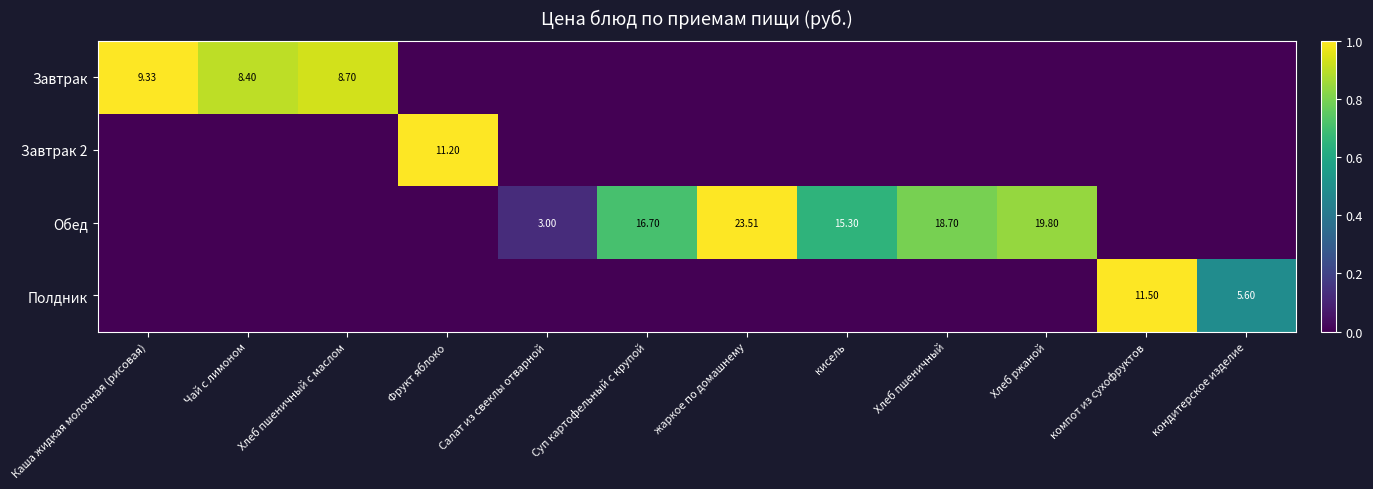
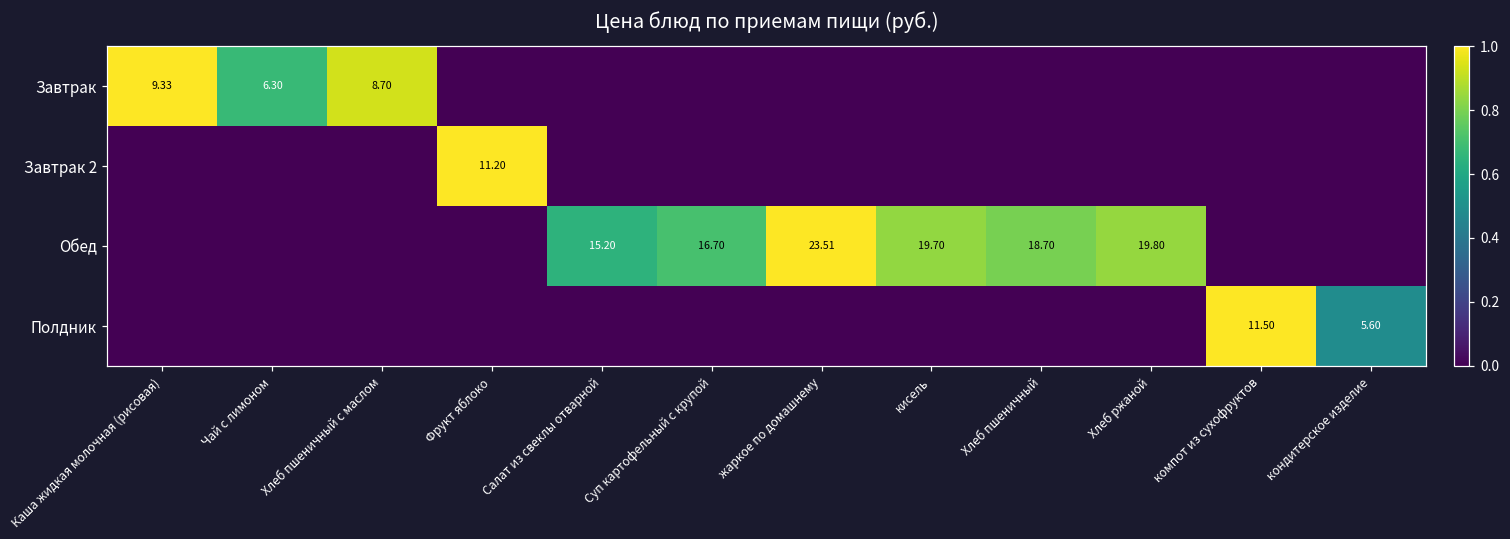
Завтрак, Чай с лимоном: 8.40 -> 6.30
Обед, Салат из свеклы отварной: 3.00 -> 15.20
Обед, кисель: 15.30 -> 19.70
